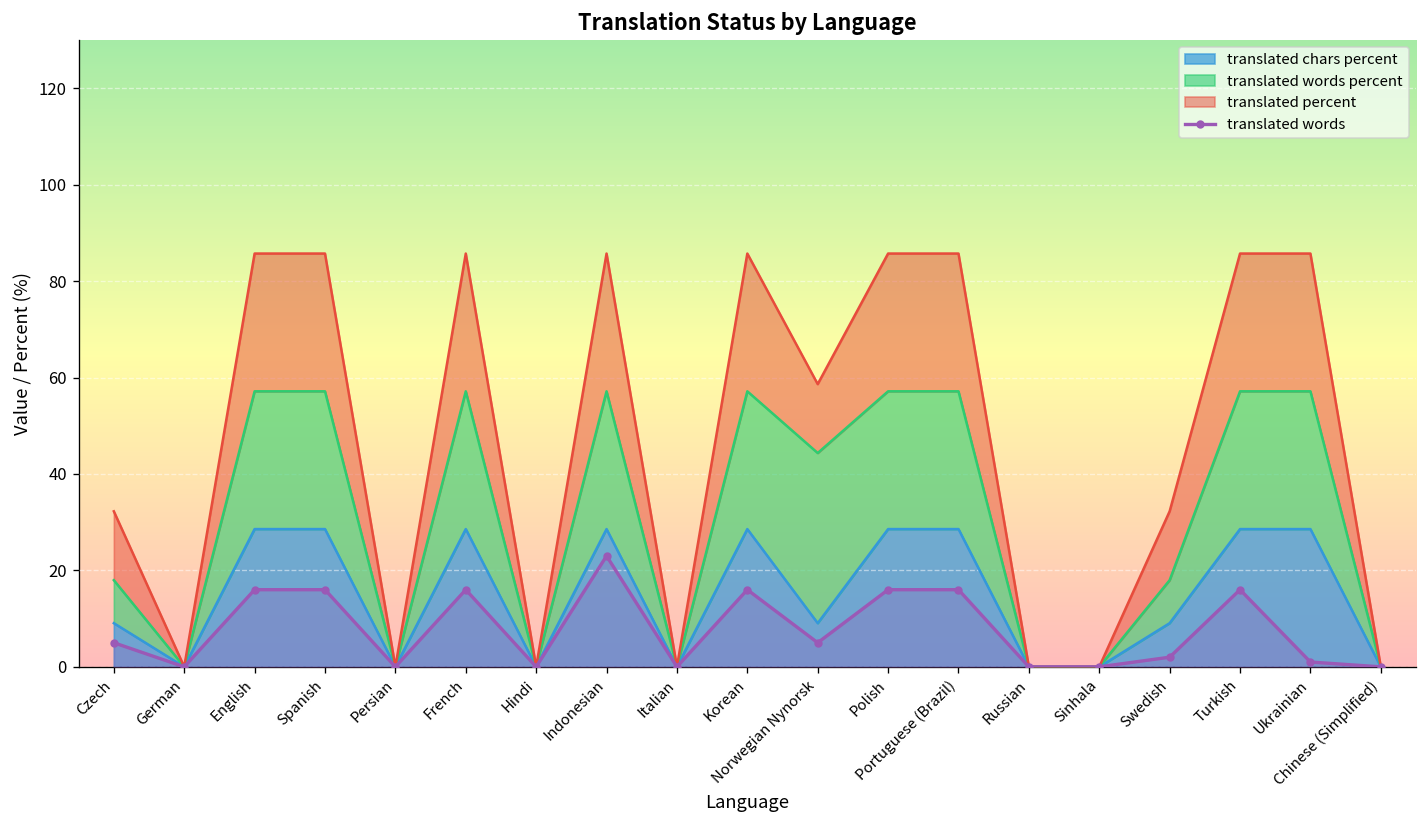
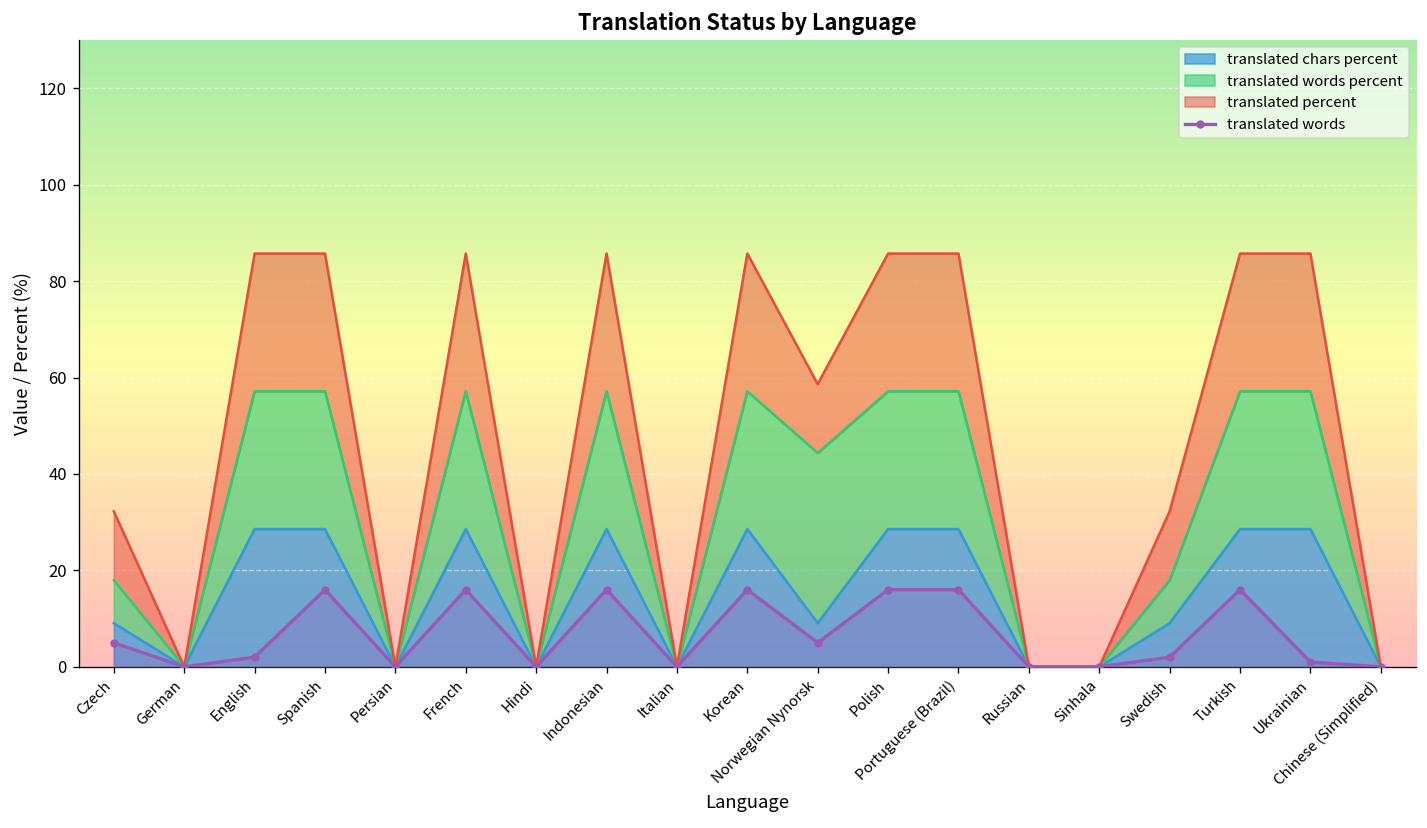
translated words, English: 16 -> 2
translated words, Indonesian: 23 -> 16
